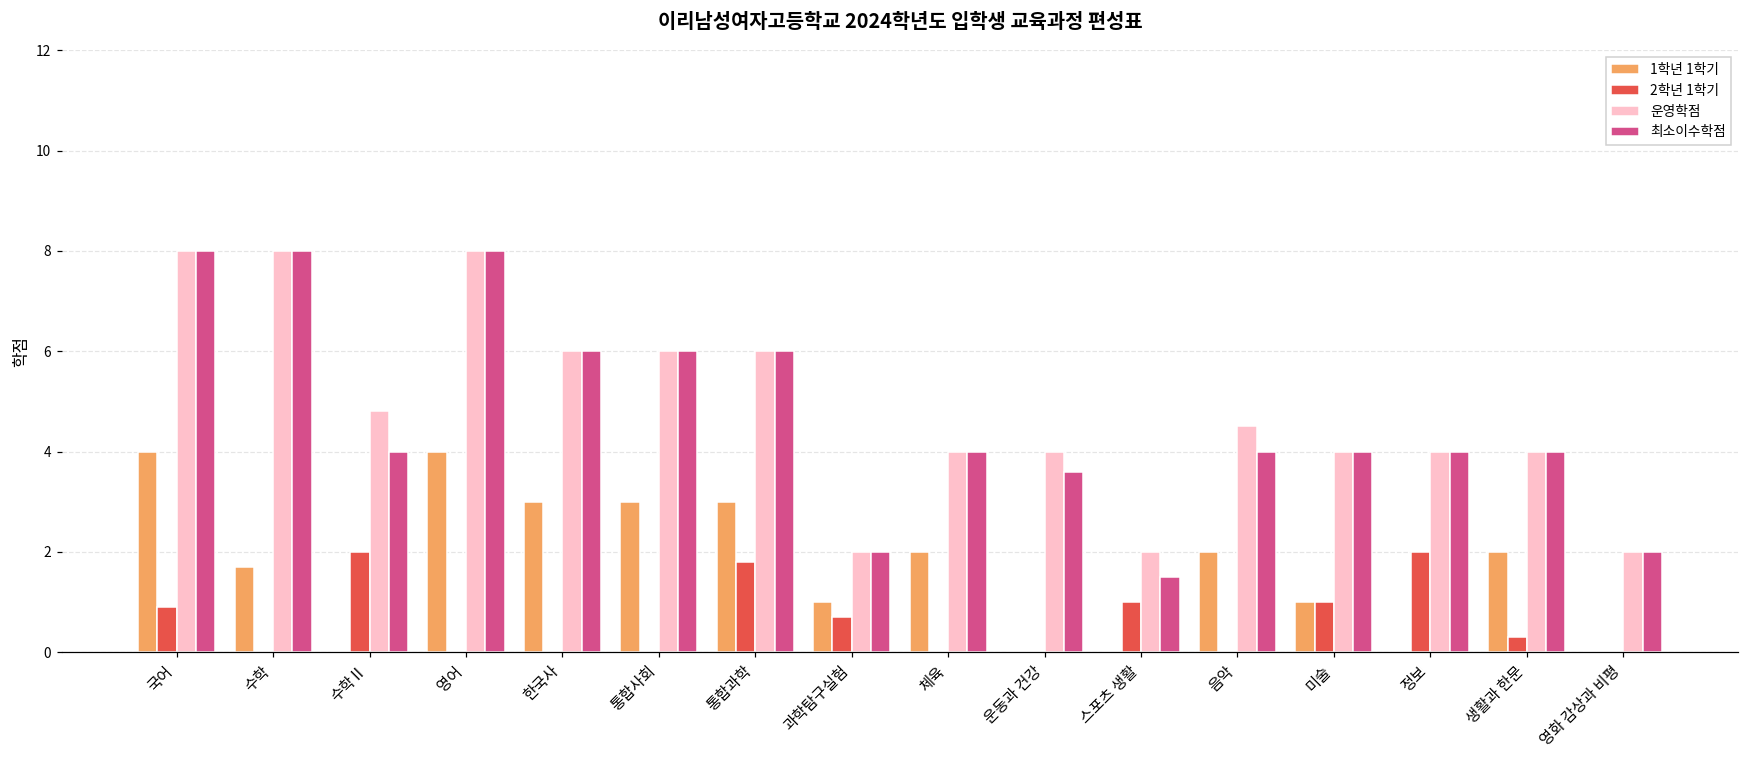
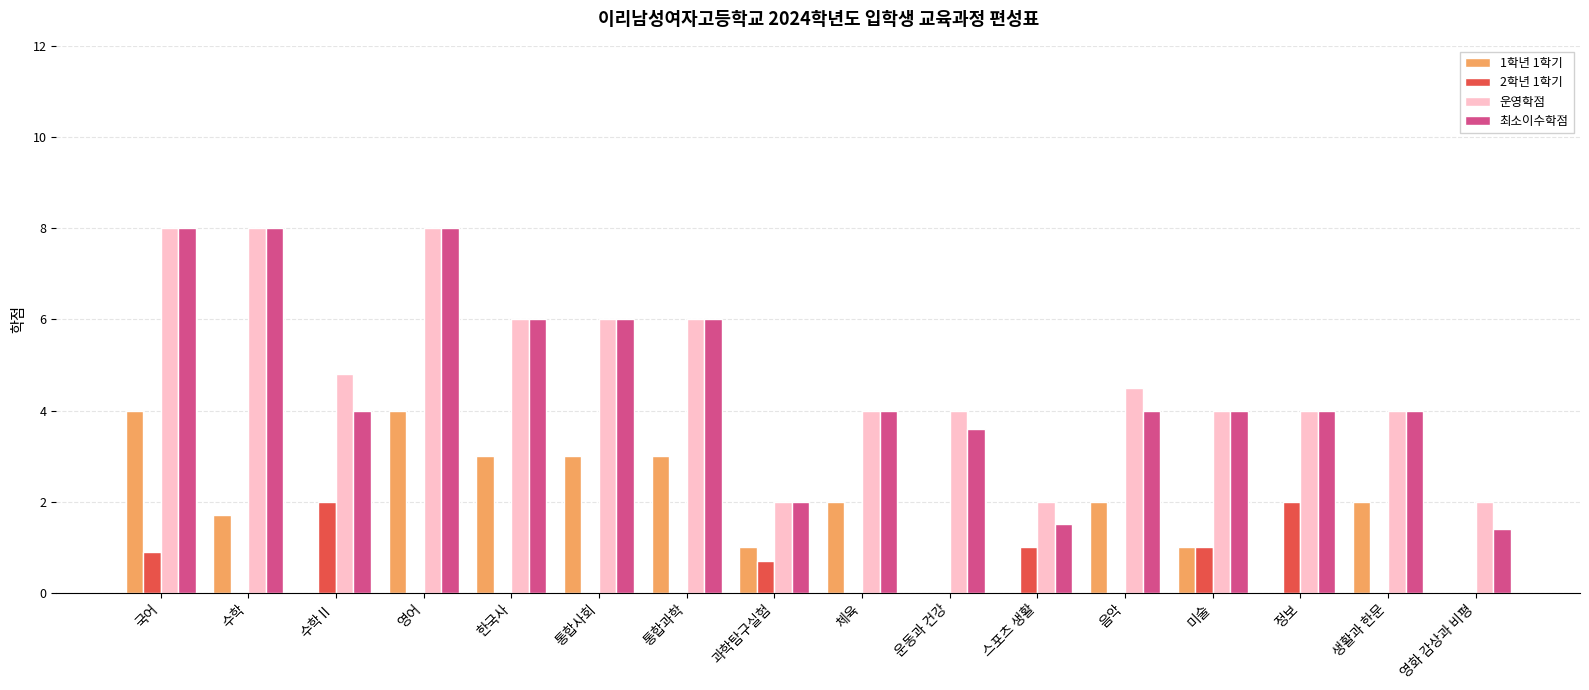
2학년 1학기, 통합과학: 1.8 -> 0.0
2학년 1학기, 생활과 한문: 0.3 -> 0.0
최소이수학점, 영화 감상과 비평: 2.0 -> 1.4
